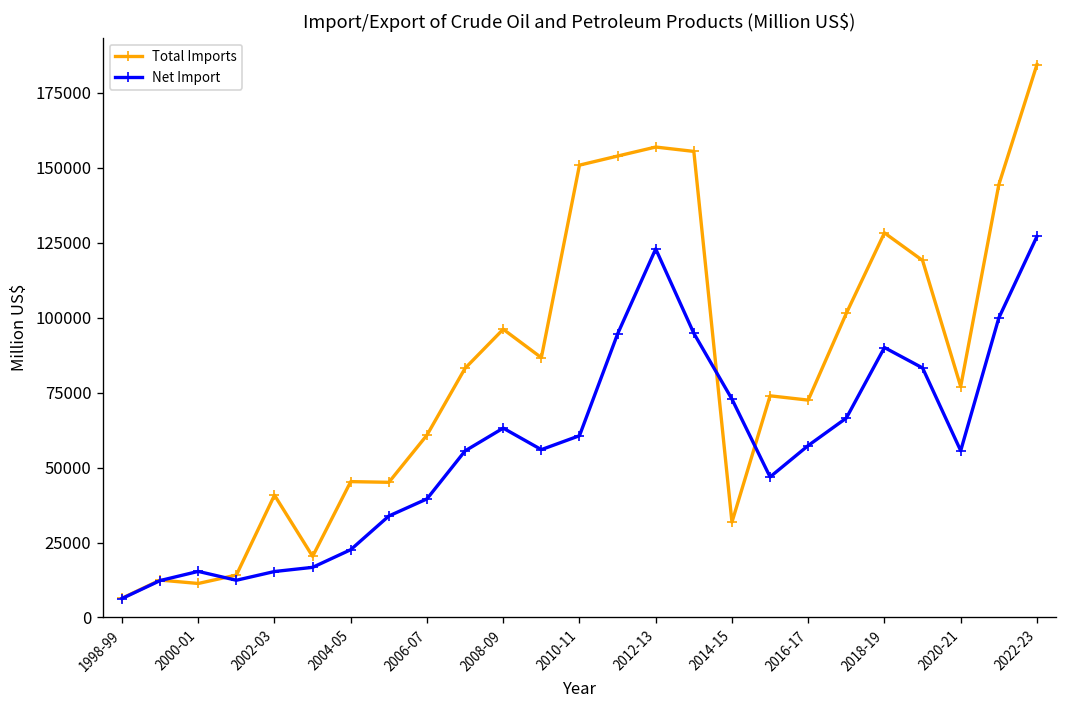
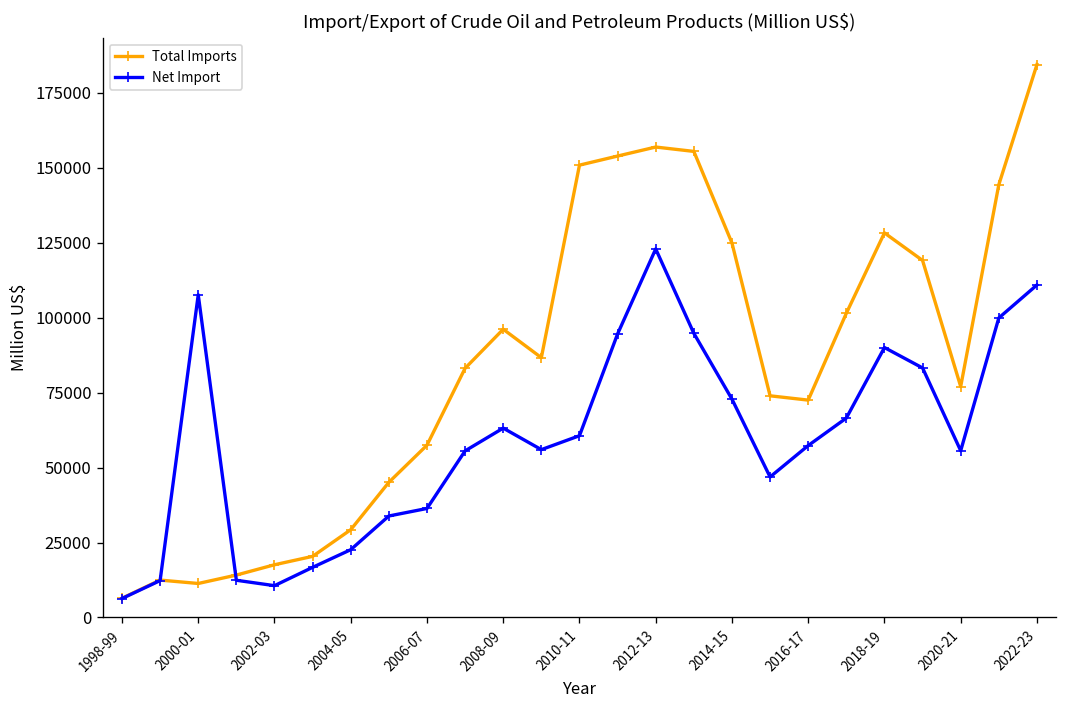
Net Import, 2000-01: 15000 -> 108000
Total Imports, 2002-03: 41000 -> 18000
Net Import, 2002-03: 15000 -> 11000
Total Imports, 2004-05: 45000 -> 29000
Total Imports, 2006-07: 61000 -> 57000
Net Import, 2006-07: 40000 -> 36000
Total Imports, 2014-15: 32000 -> 125000
Net Import, 2022-23: 127000 -> 111000
